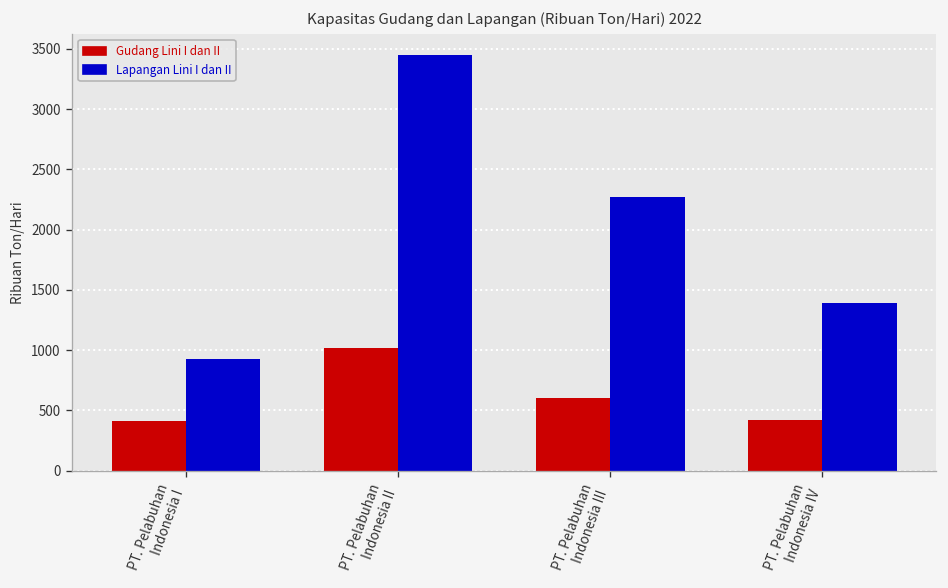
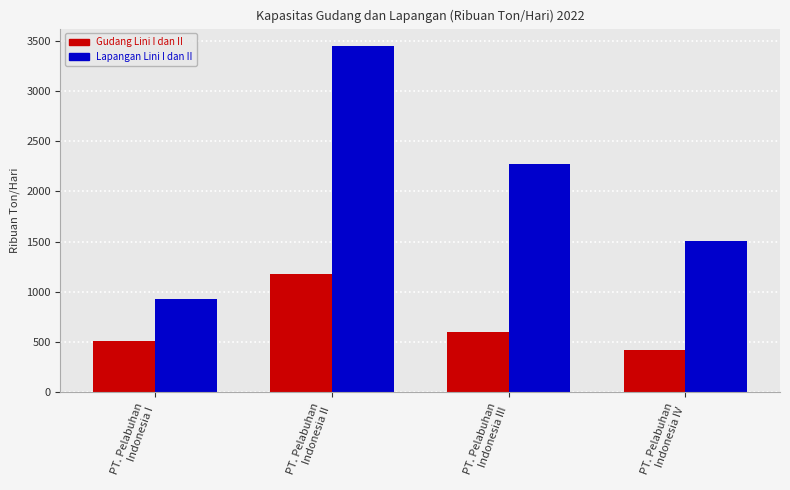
Gudang Lini I dan II, PT. Pelabuhan Indonesia I: 410 -> 510
Gudang Lini I dan II, PT. Pelabuhan Indonesia II: 1010 -> 1180
Lapangan Lini I dan II, PT. Pelabuhan Indonesia IV: 1390 -> 1500
